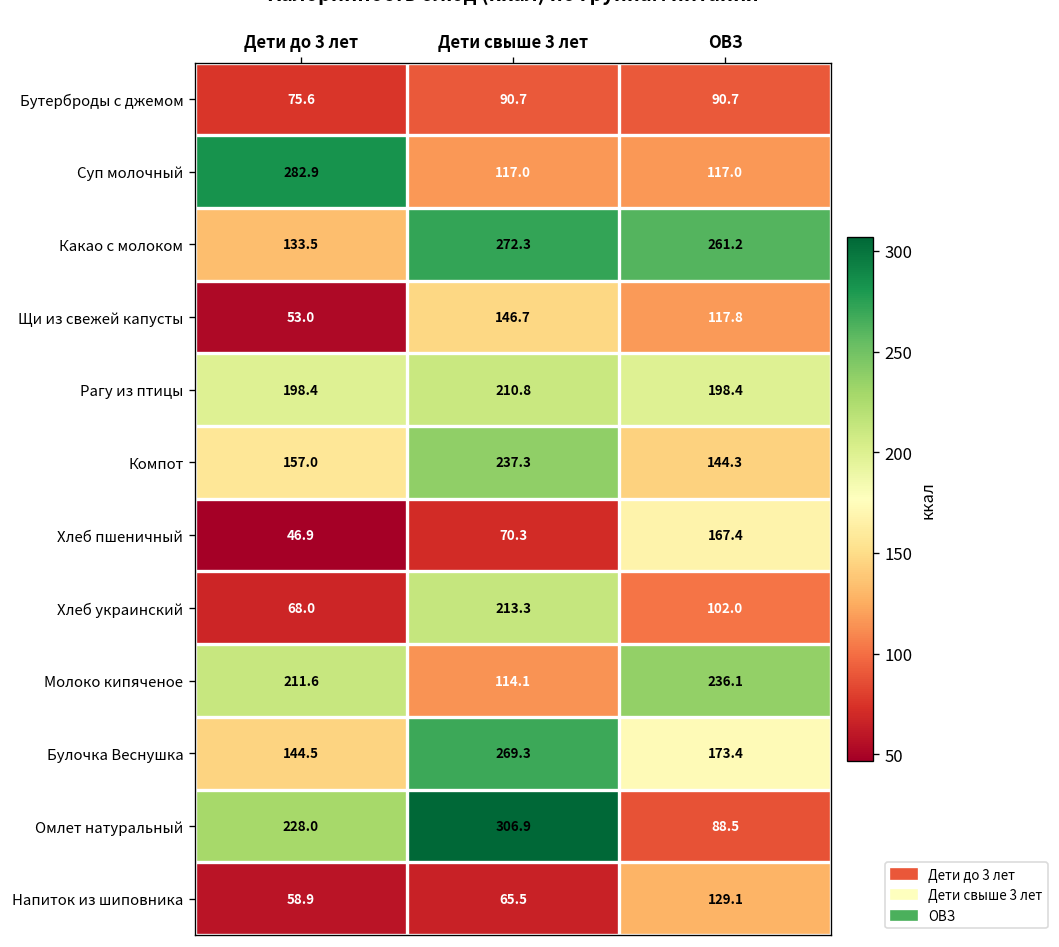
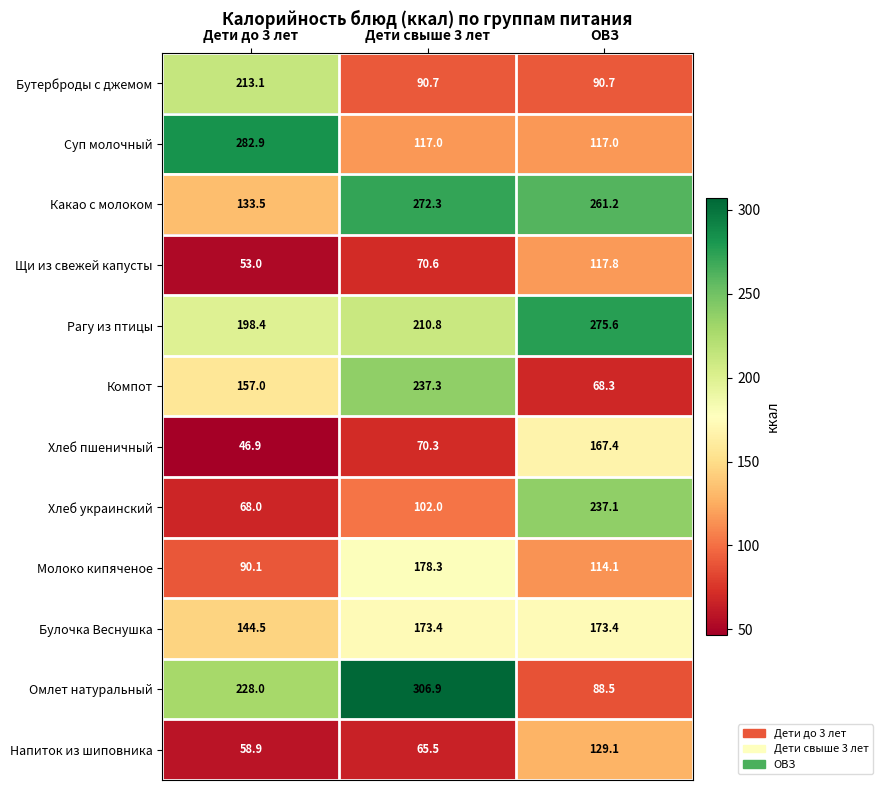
Бутерброды с джемом, Дети до 3 лет: 75.6 -> 213.1
Щи из свежей капусты, Дети свыше 3 лет: 146.7 -> 70.6
Рагу из птицы, ОВЗ: 198.4 -> 275.6
Компот, ОВЗ: 144.3 -> 68.3
Хлеб украинский, Дети свыше 3 лет: 213.3 -> 102.0
Хлеб украинский, ОВЗ: 102.0 -> 237.1
Молоко кипяченое, Дети до 3 лет: 211.6 -> 90.1
Молоко кипяченое, Дети свыше 3 лет: 114.1 -> 178.3
Молоко кипяченое, ОВЗ: 236.1 -> 114.1
Булочка Веснушка, Дети свыше 3 лет: 269.3 -> 173.4
